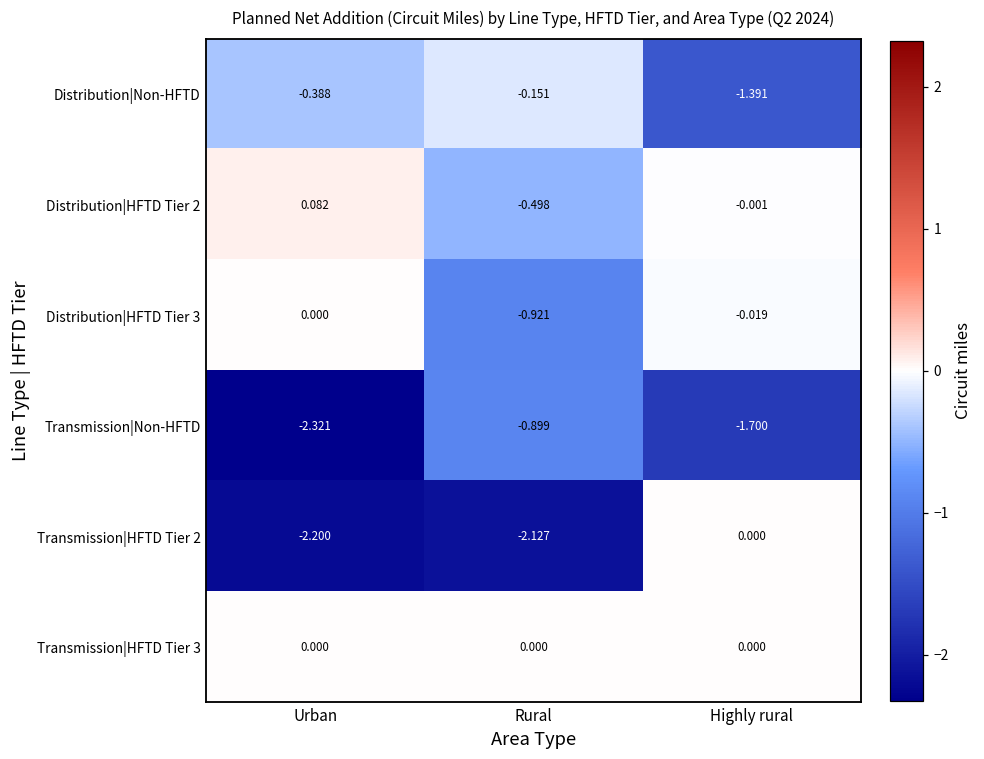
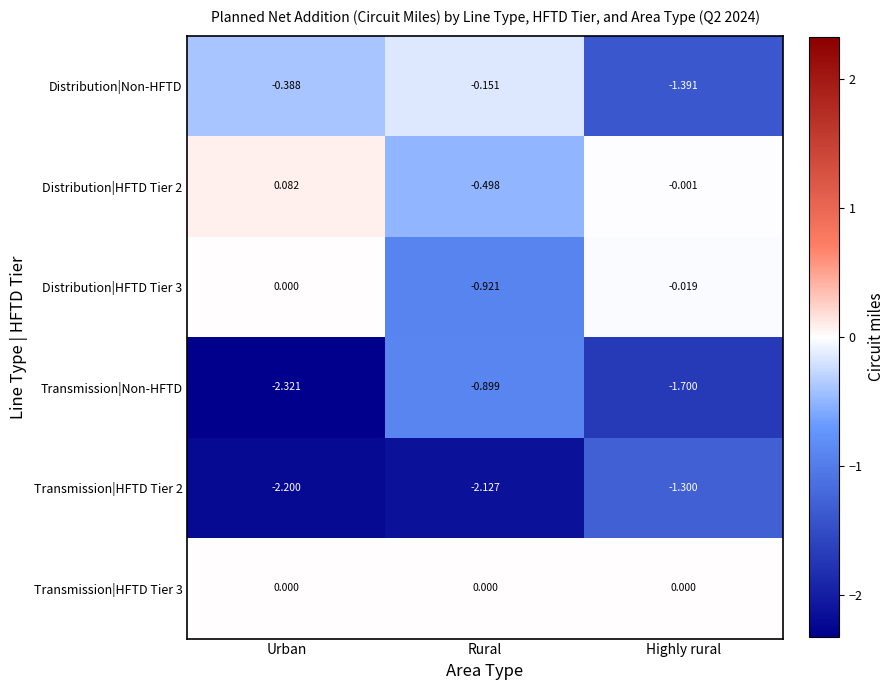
Transmission|HFTD Tier 2, Highly rural: 0.000 -> -1.300
